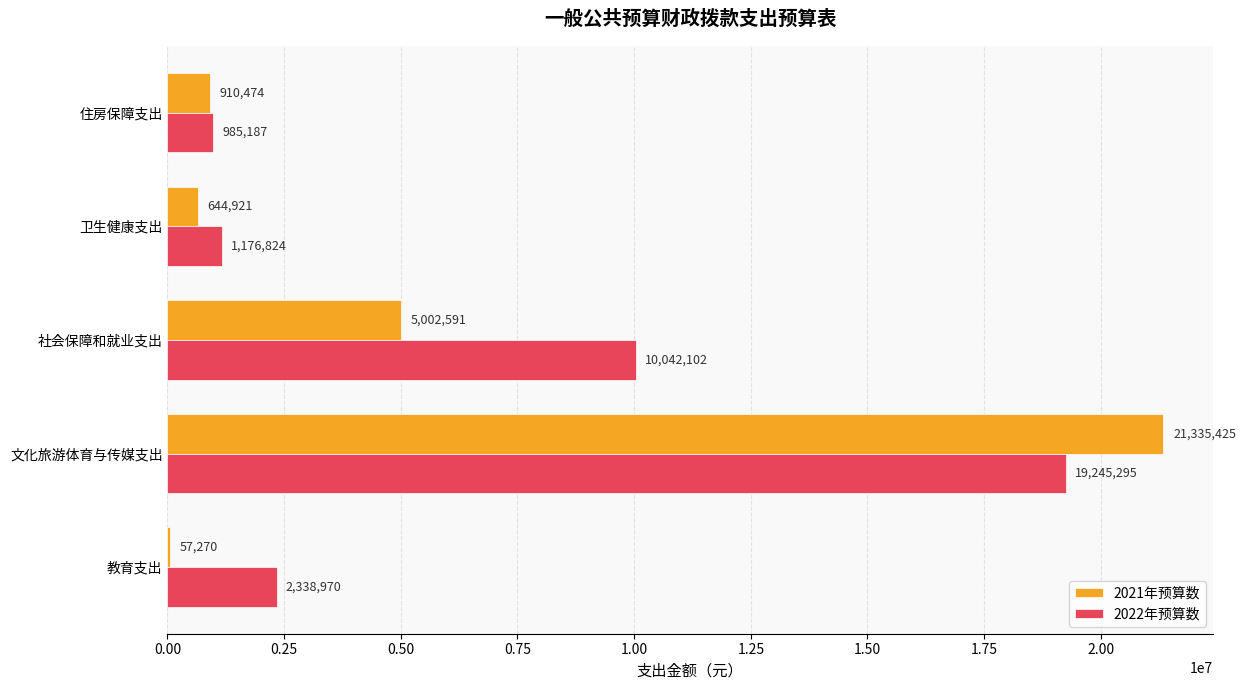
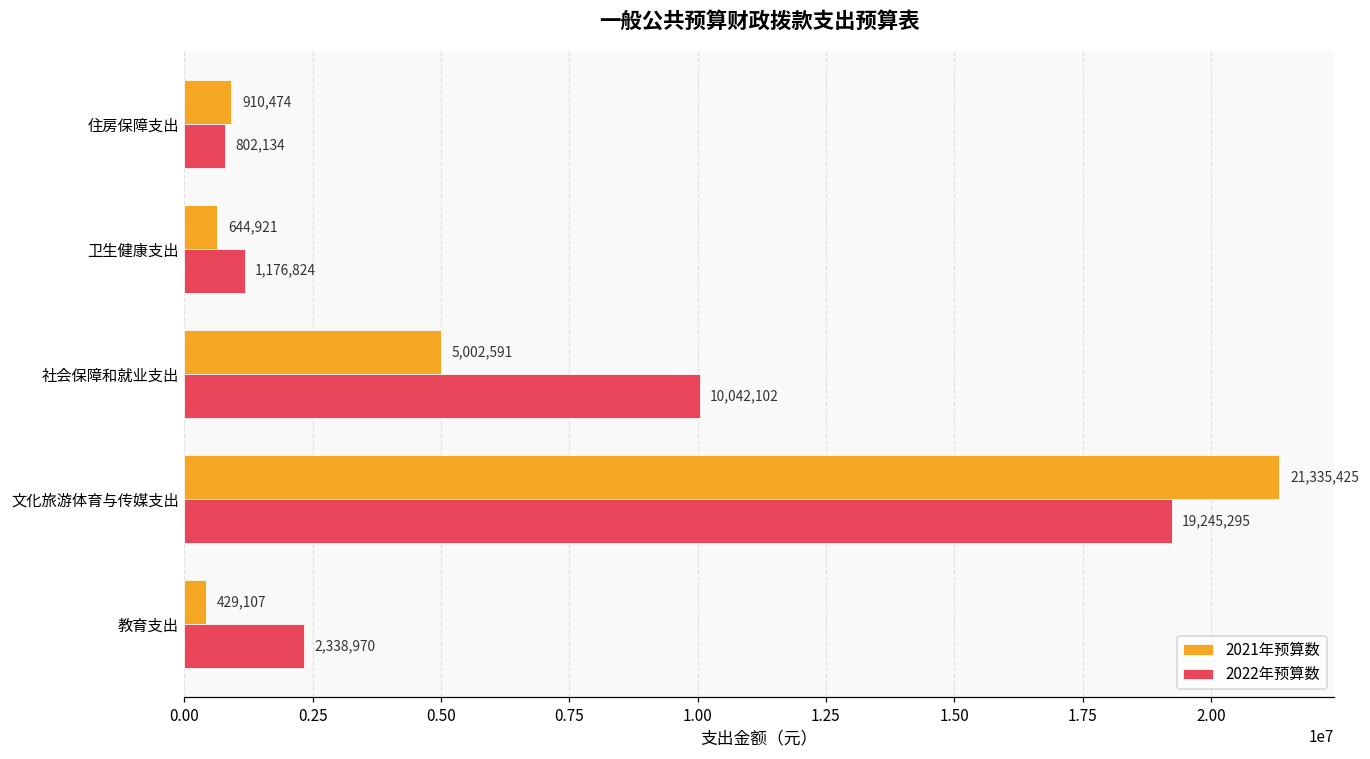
2022年预算数, 住房保障支出: 985,187 -> 802,134
2021年预算数, 教育支出: 57,270 -> 429,107
